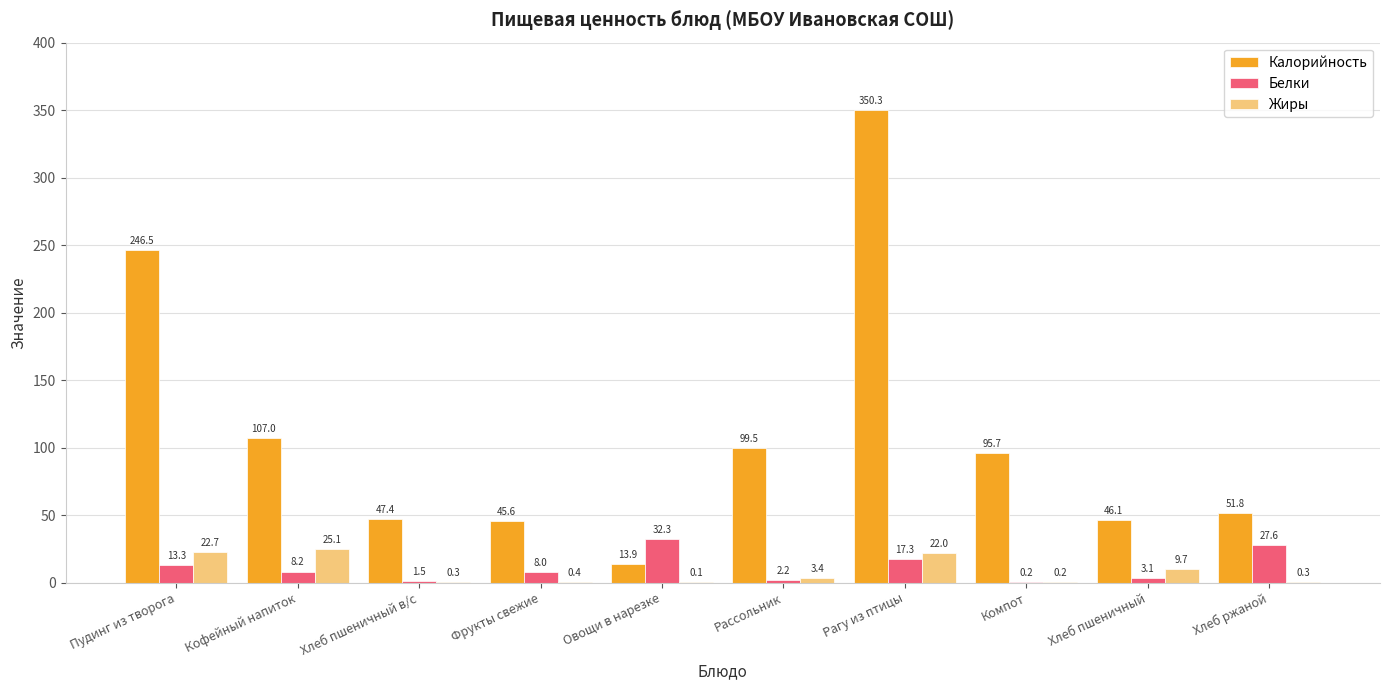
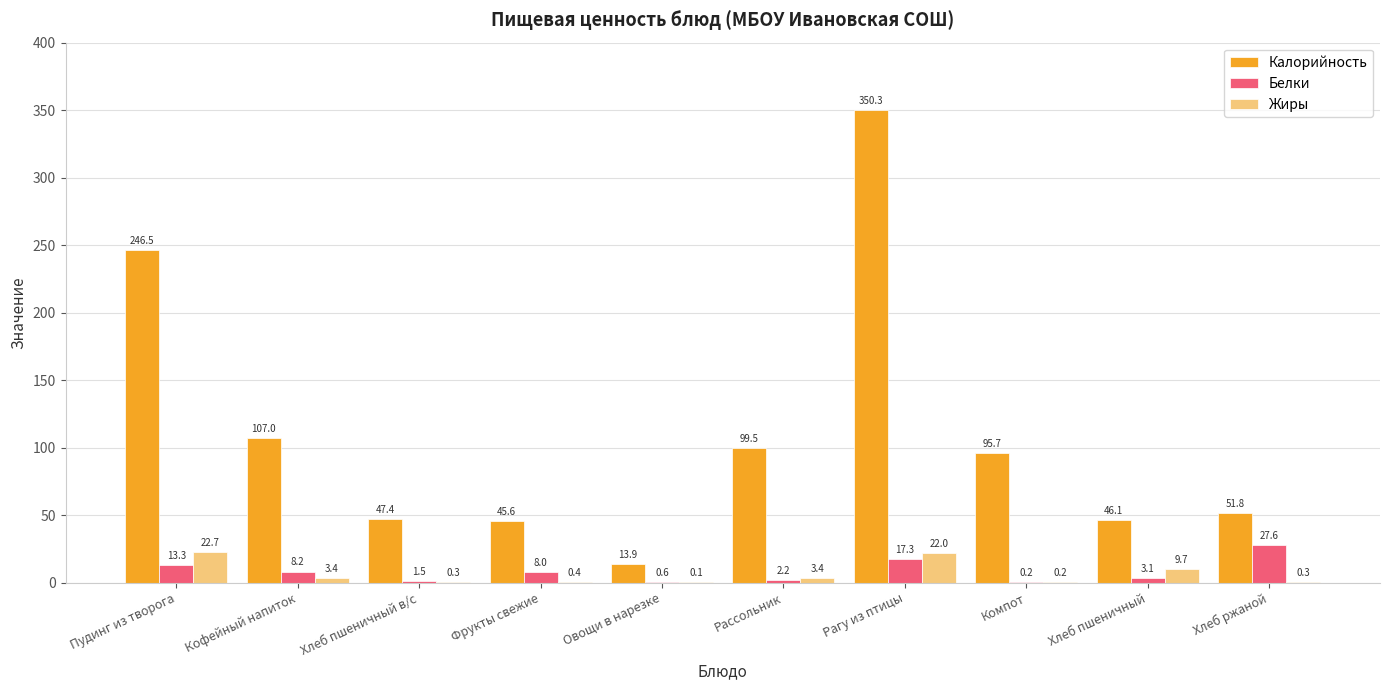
Жиры, Кофейный напиток: 25.1 -> 3.4
Белки, Овощи в нарезке: 32.3 -> 0.6
